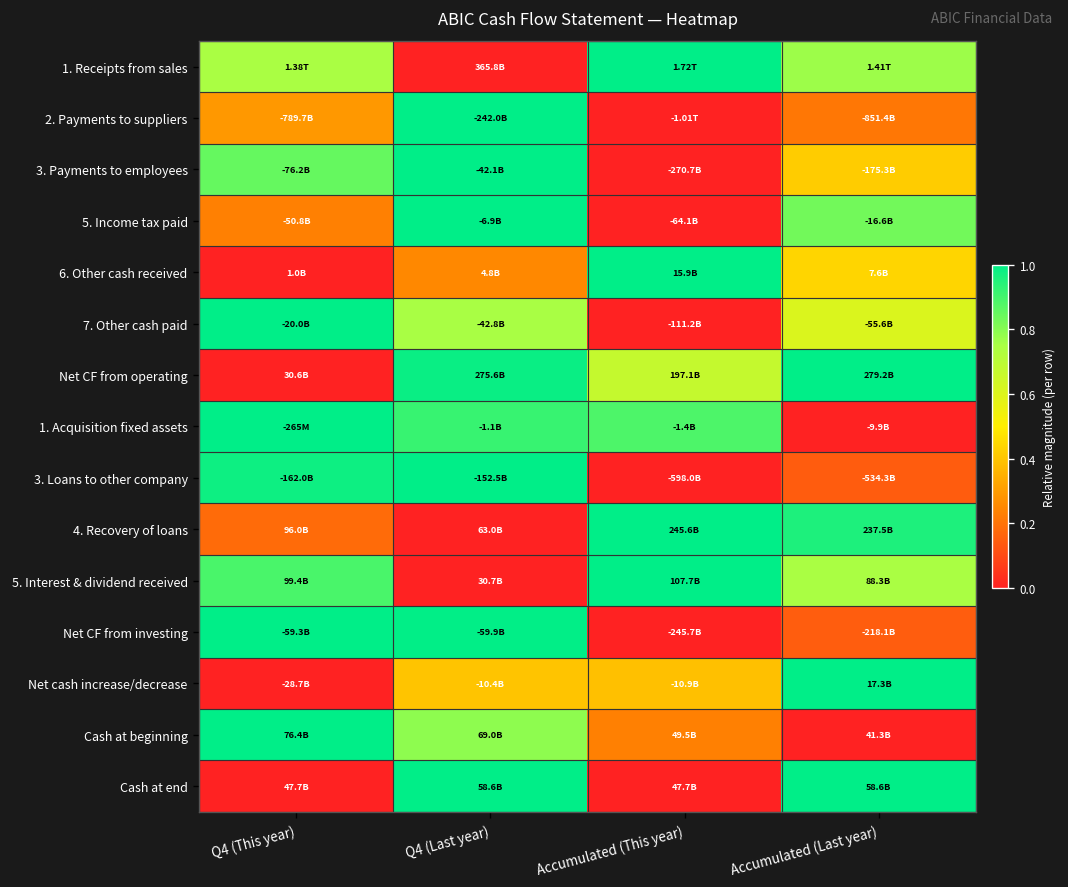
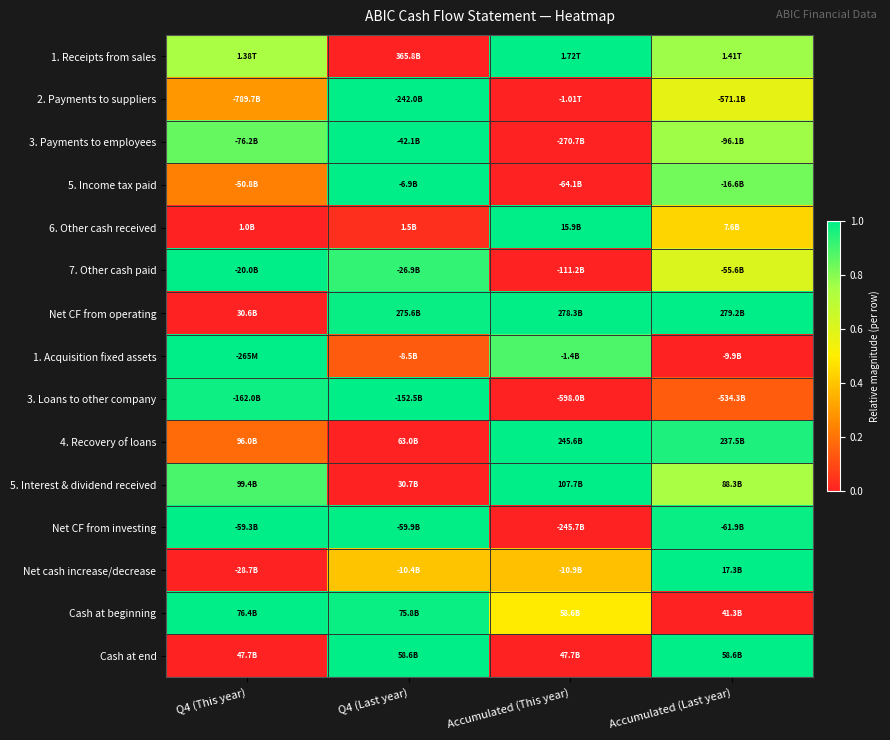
2. Payments to suppliers, Accumulated (Last year): -851.4B -> -571.1B
3. Payments to employees, Accumulated (Last year): -175.3B -> -96.1B
6. Other cash received, Q4 (Last year): 4.8B -> 1.5B
7. Other cash paid, Q4 (Last year): -42.8B -> -26.9B
Net CF from operating, Accumulated (This year): 197.1B -> 278.3B
1. Acquisition fixed assets, Q4 (Last year): -1.1B -> -8.5B
Net CF from investing, Accumulated (Last year): -218.1B -> -61.9B
Cash at beginning, Q4 (Last year): 69.0B -> 75.8B
Cash at beginning, Accumulated (This year): 49.5B -> 58.6B
